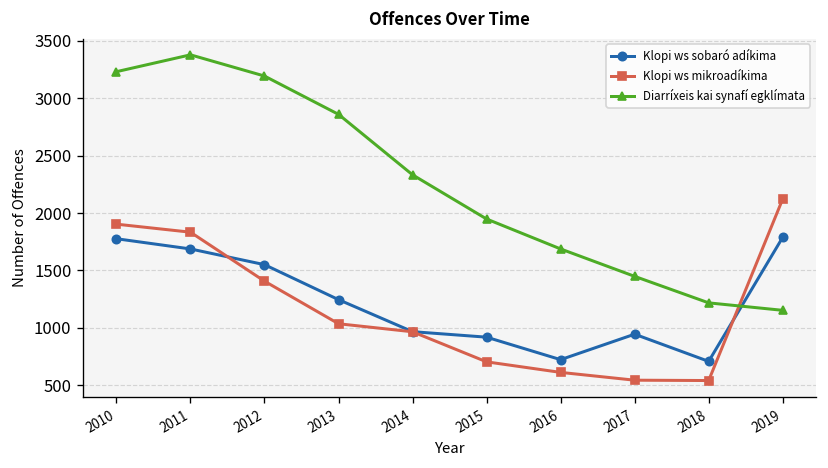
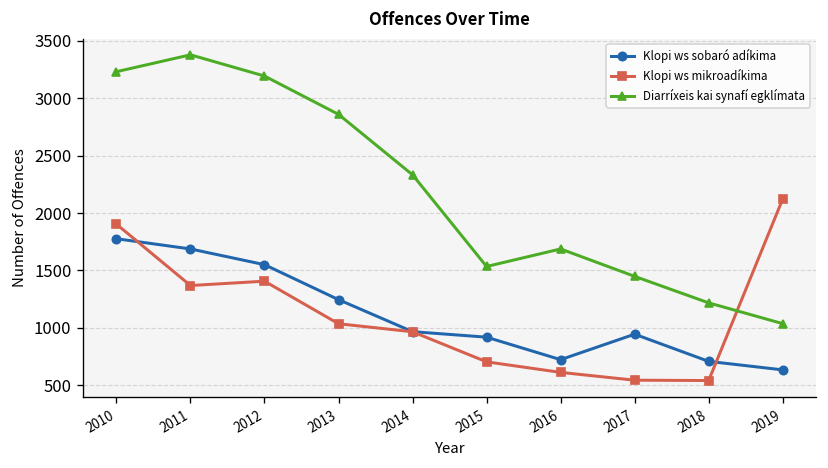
Klopi ws mikroadíkima, 2011: 1800 -> 1400
Diarríxeis kai synafí egklímata, 2015: 1900 -> 1500
Klopi ws sobaró adíkima, 2019: 1800 -> 600
Diarríxeis kai synafí egklímata, 2019: 1200 -> 1000
